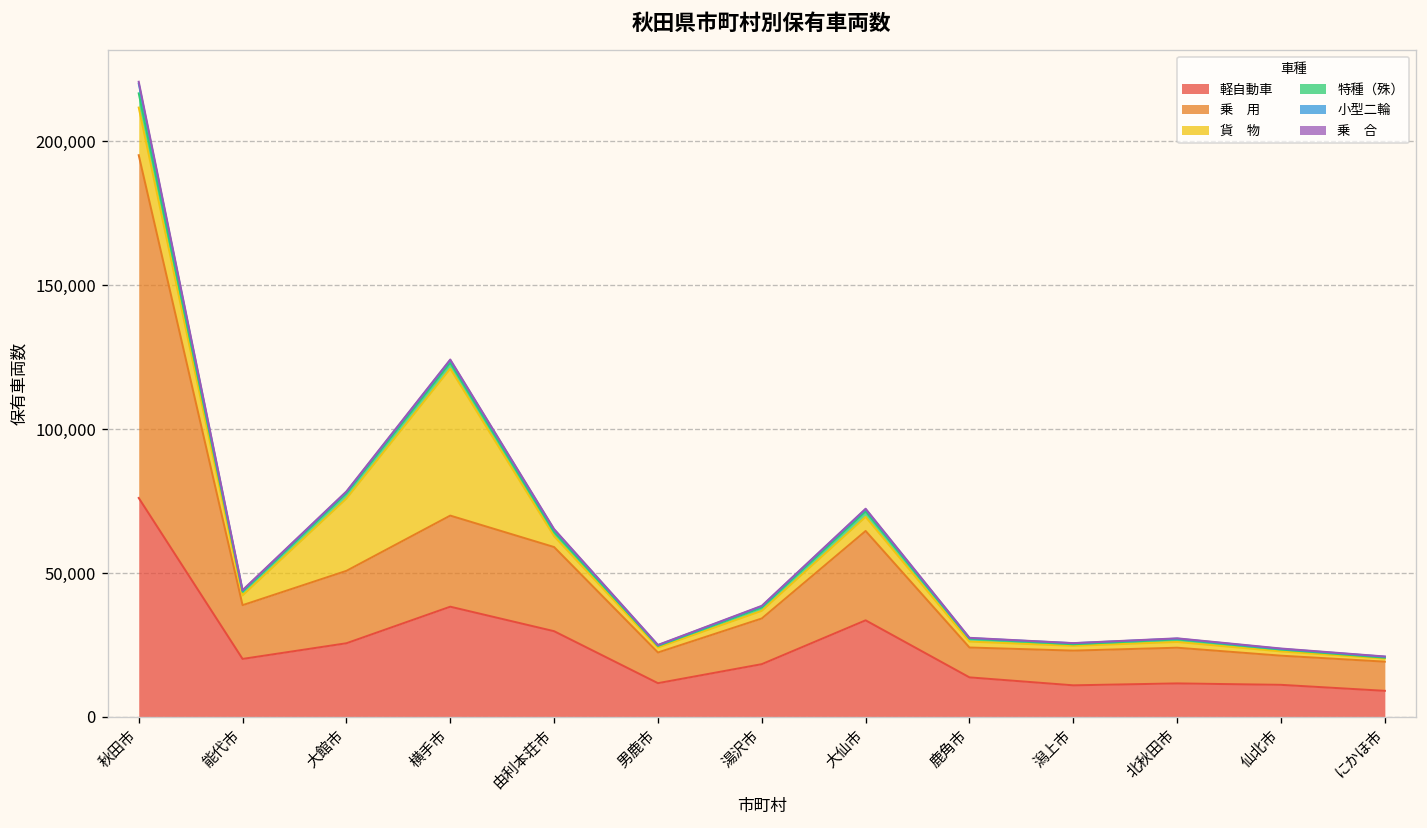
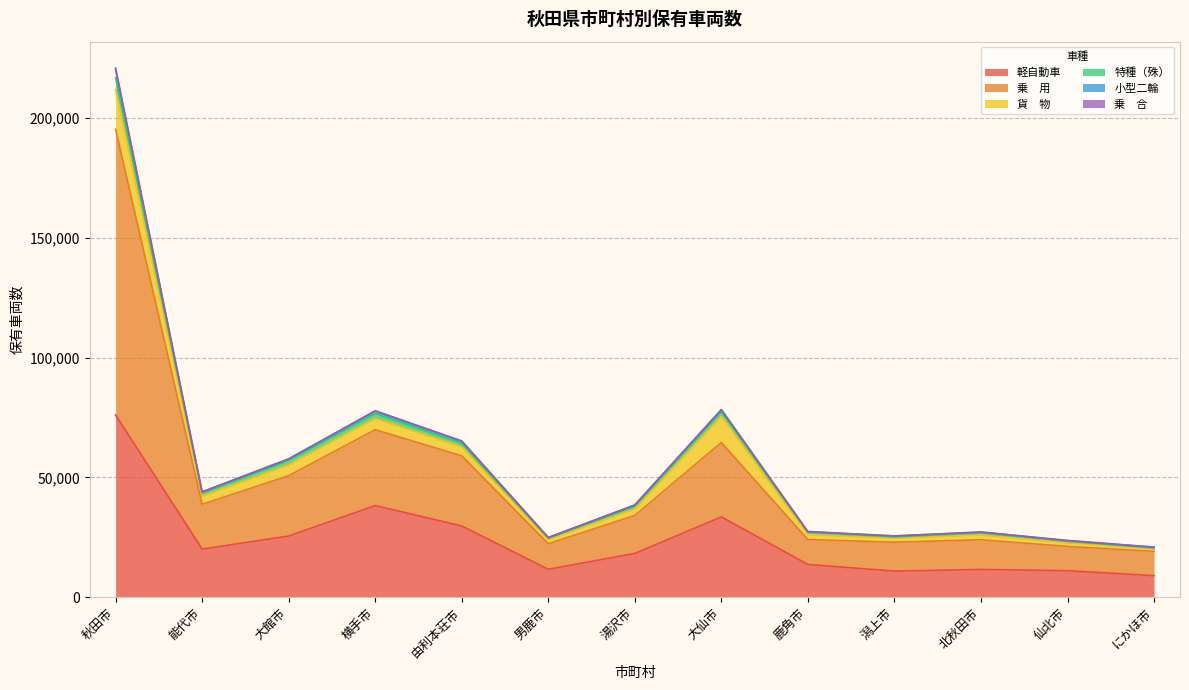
貨 物, 大館市: 25,000 -> 5,000
貨 物, 横手市: 51,000 -> 5,000
貨 物, 大仙市: 5,000 -> 11,000
